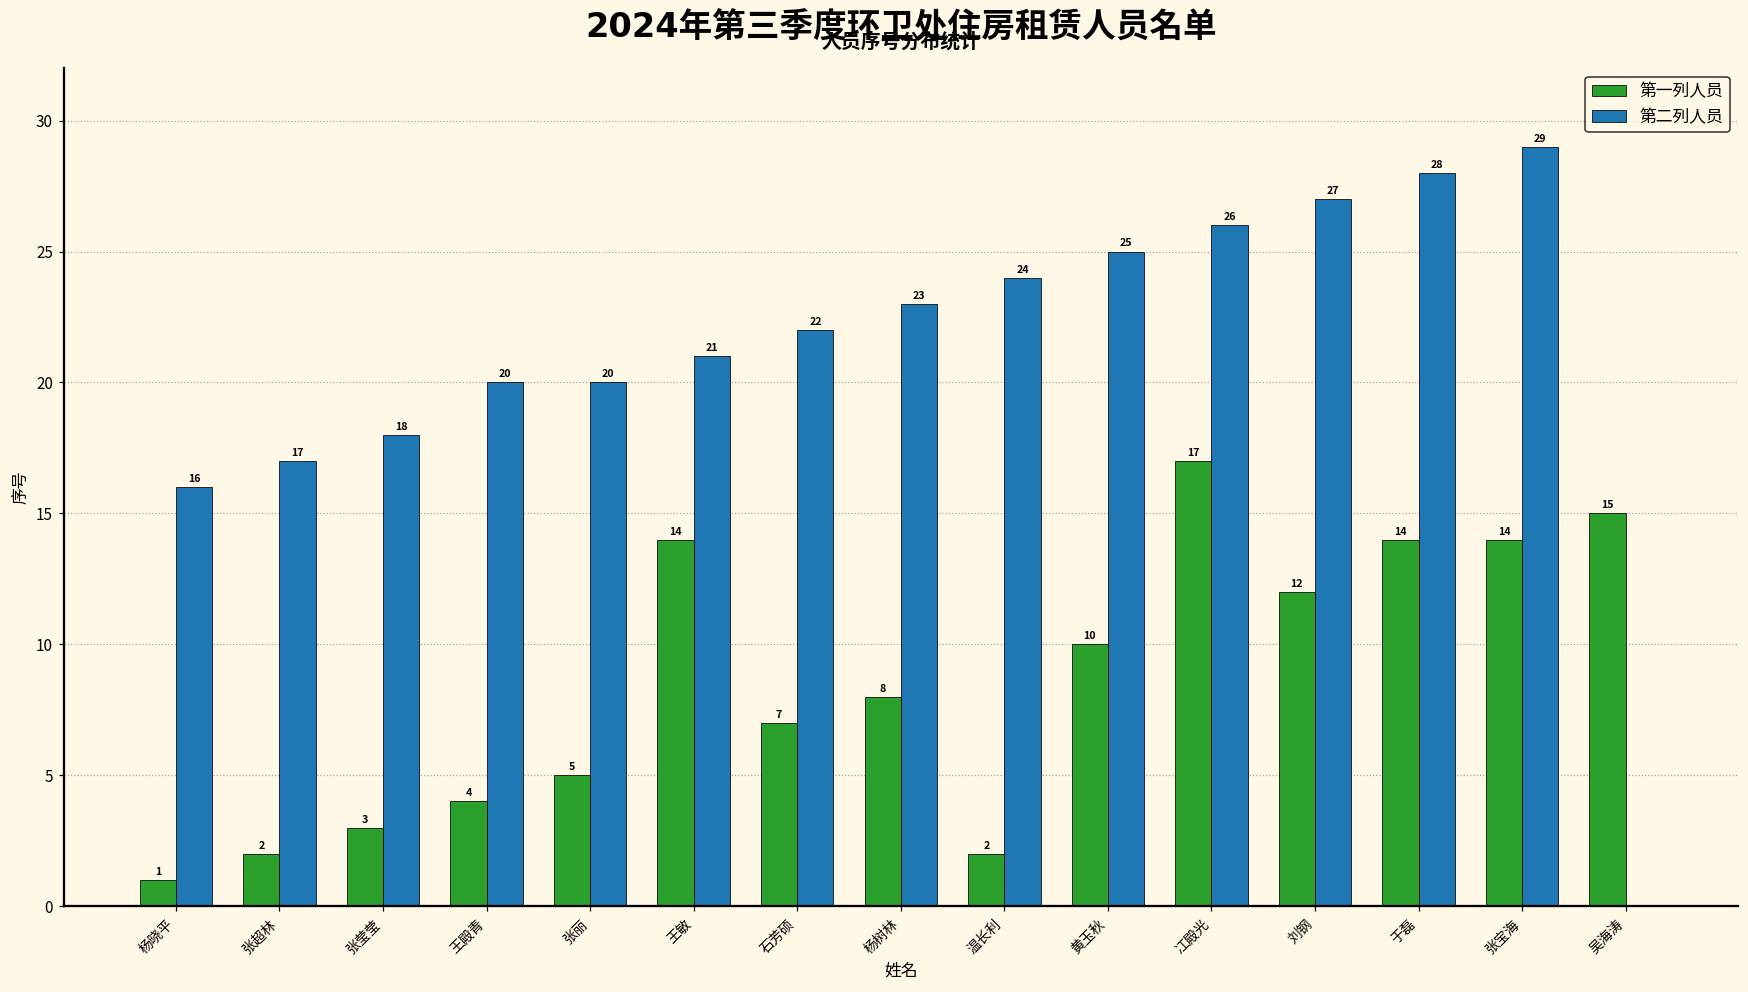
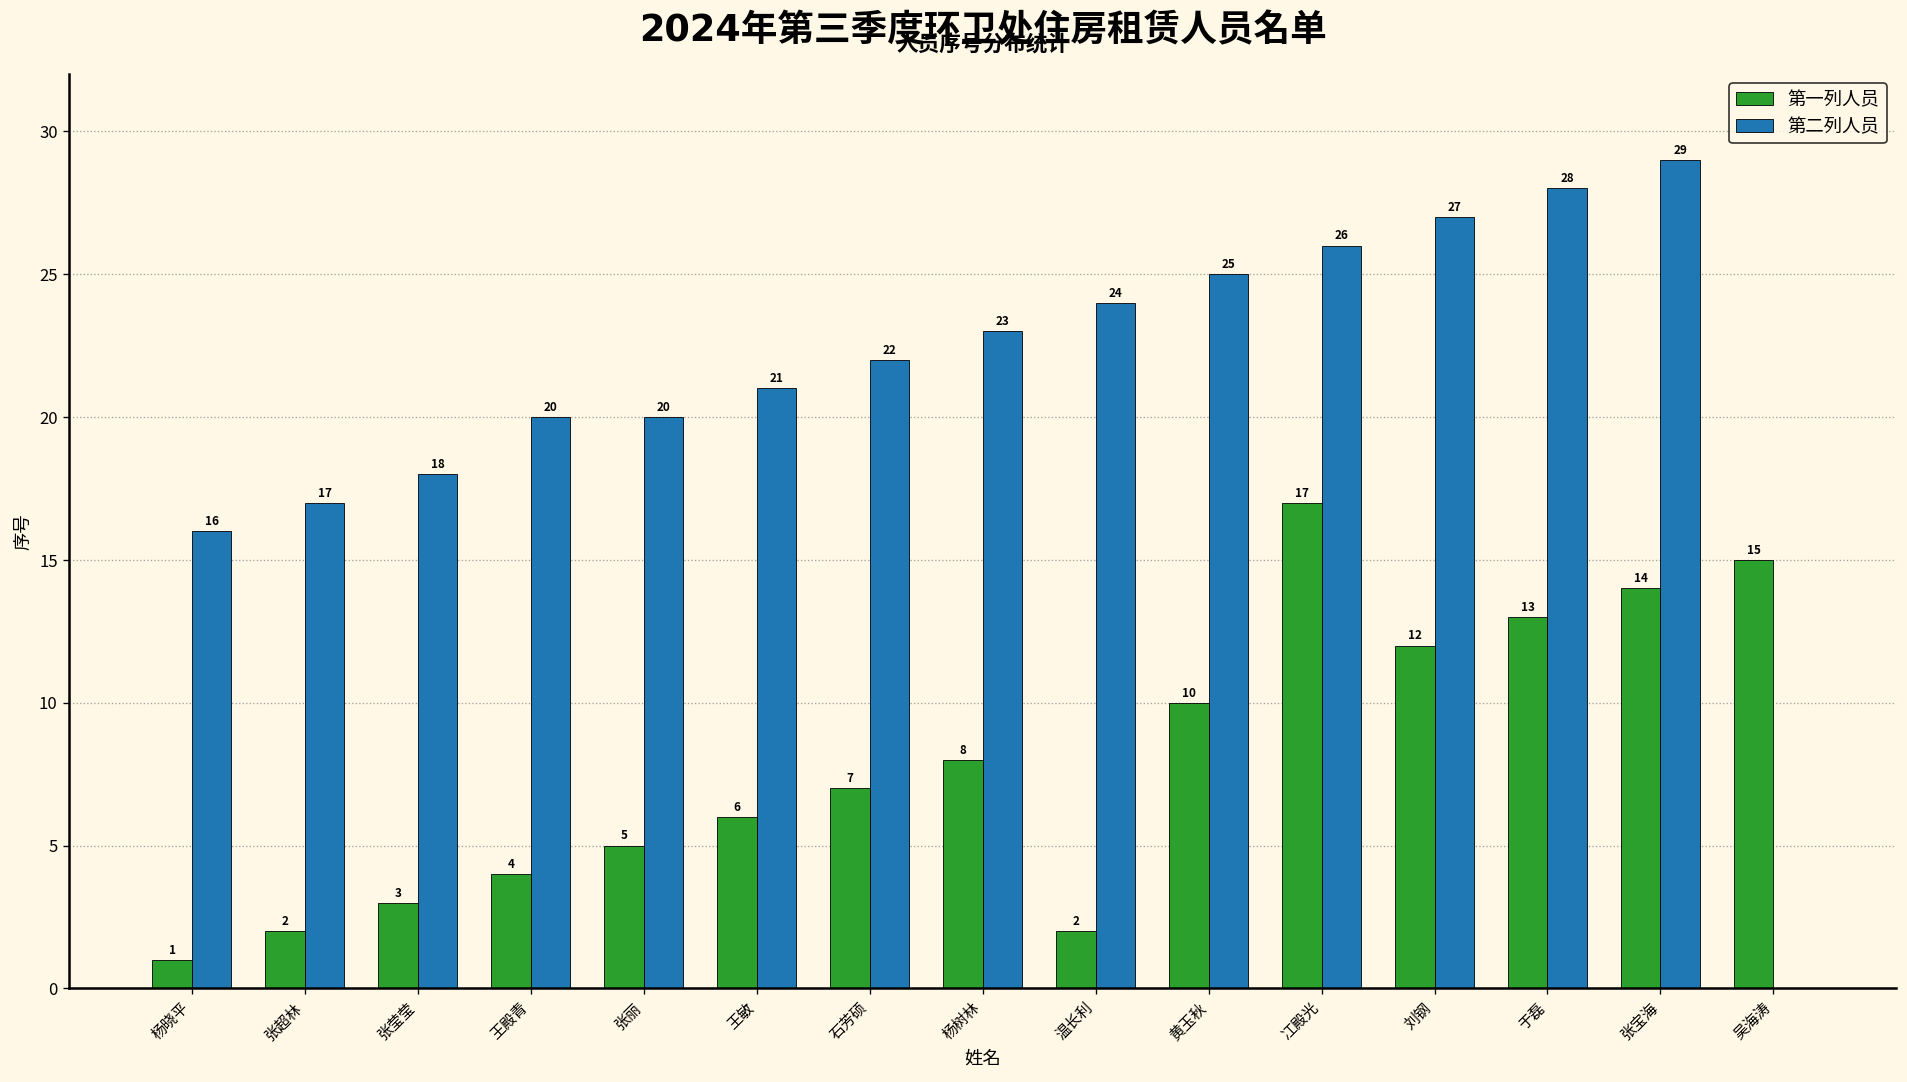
第一列人员, 王敏: 14 -> 6
第一列人员, 于磊: 14 -> 13
